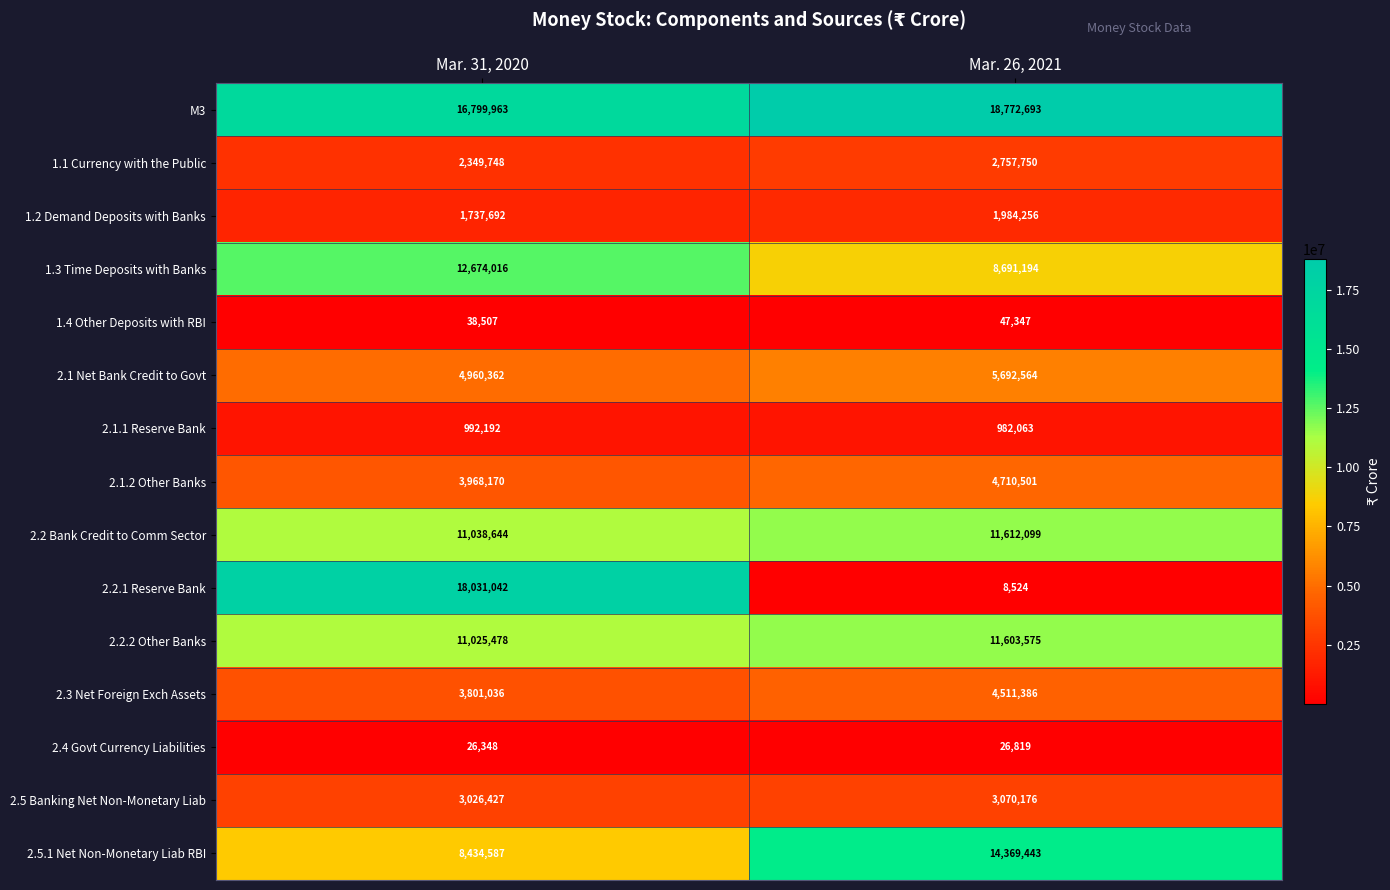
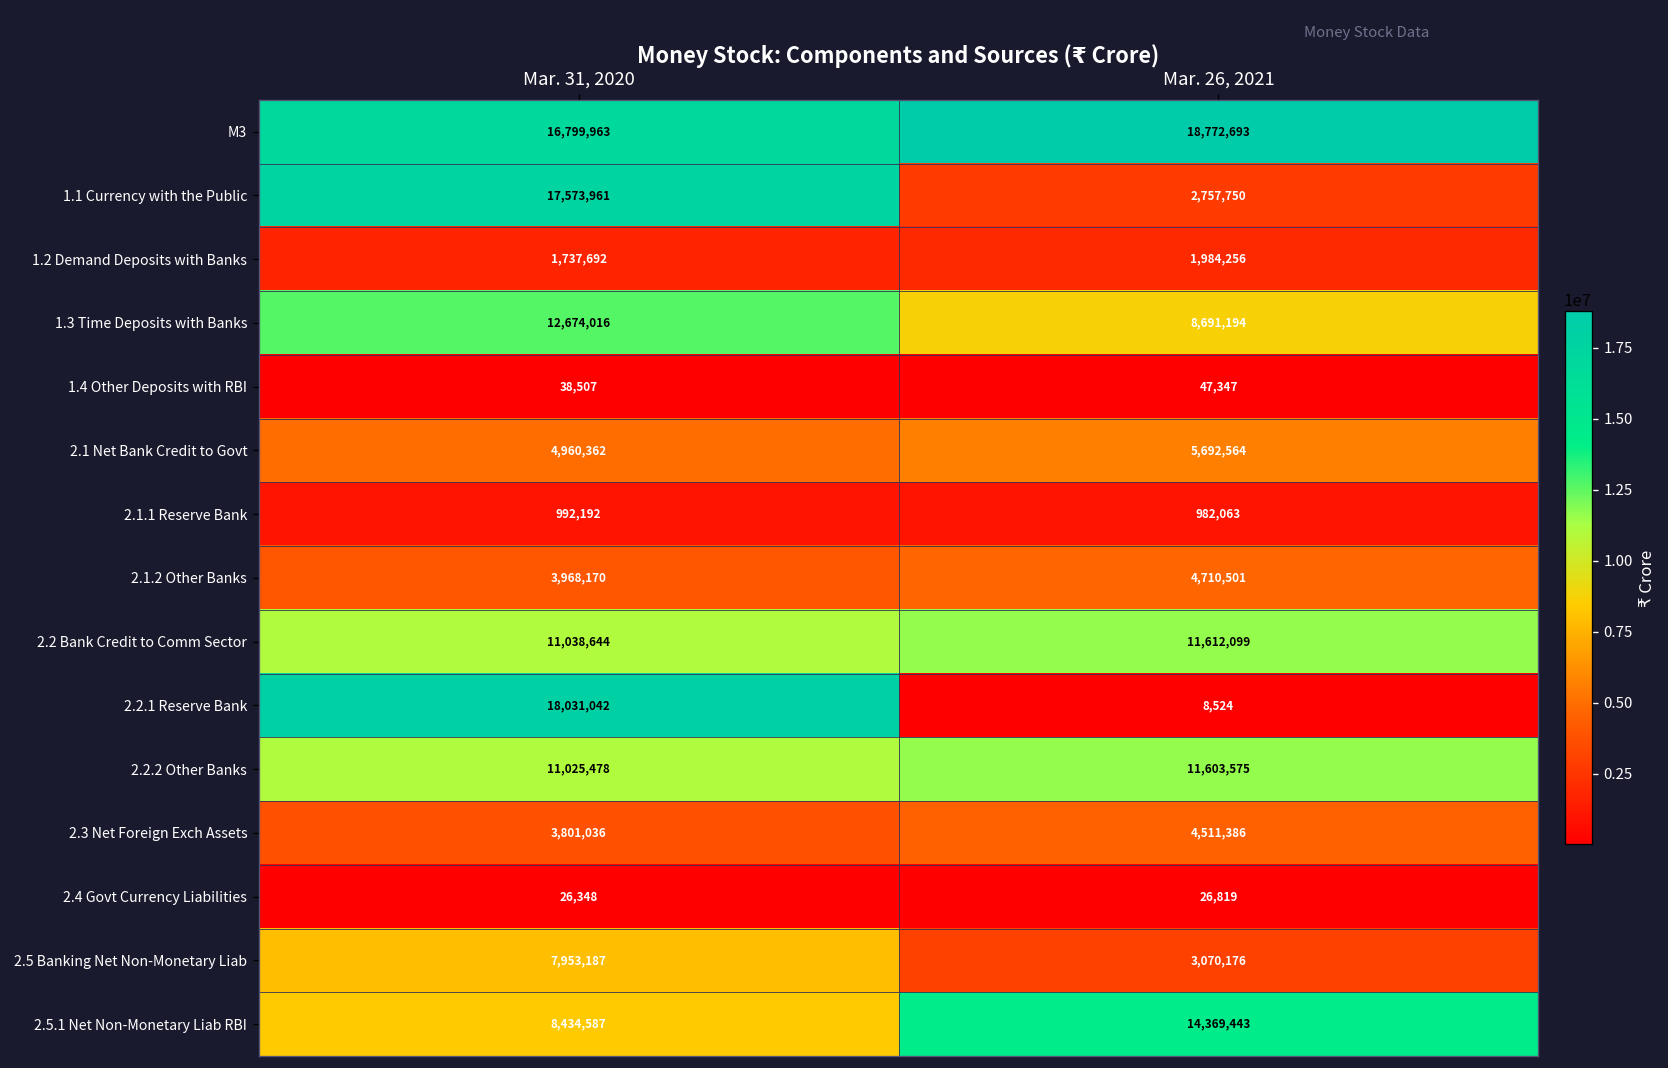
1.1 Currency with the Public, Mar. 31, 2020: 2,349,748 -> 17,573,961
2.5 Banking Net Non-Monetary Liab, Mar. 31, 2020: 3,026,427 -> 7,953,187
